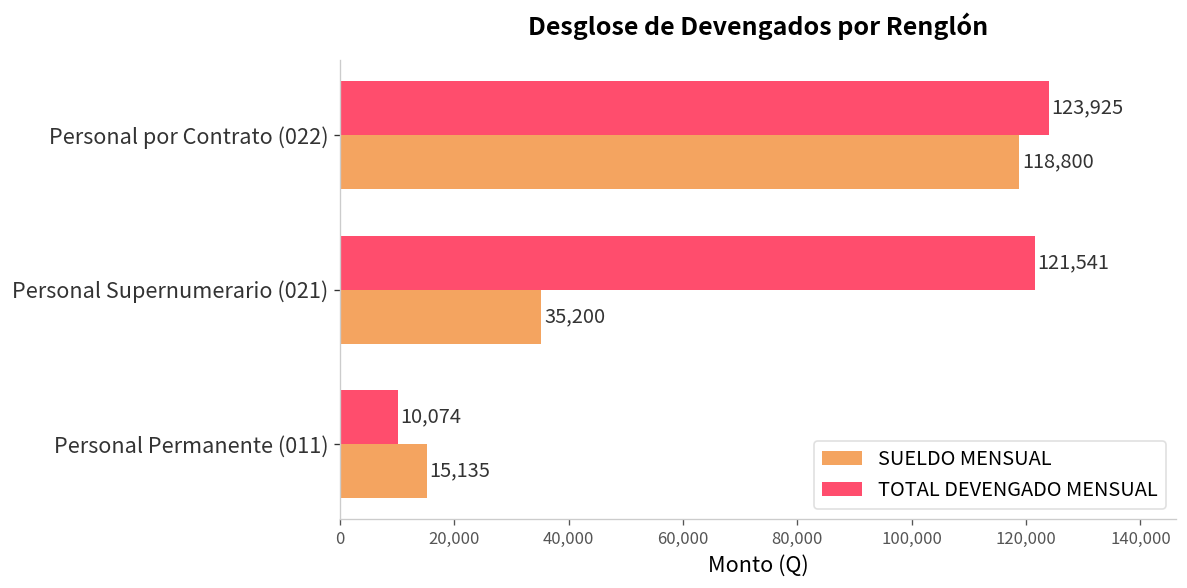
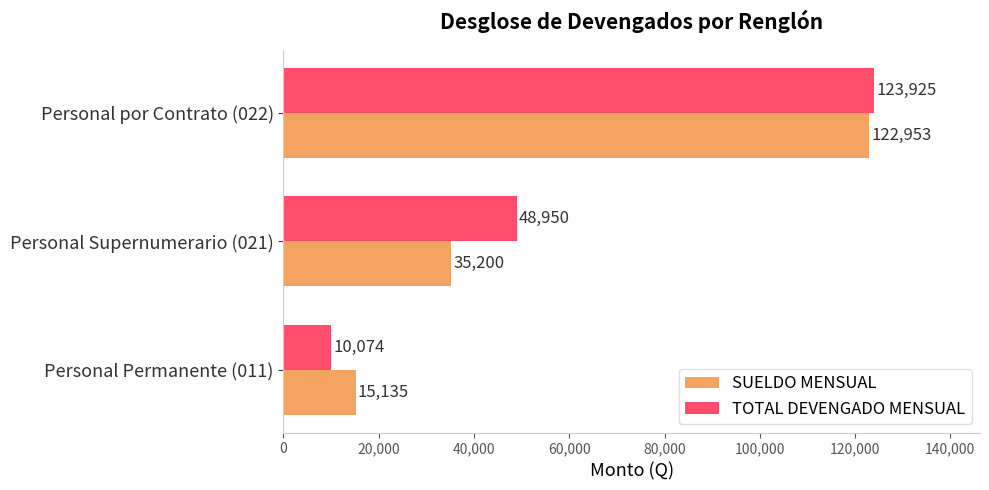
SUELDO MENSUAL, Personal por Contrato (022): 118,800 -> 122,953
TOTAL DEVENGADO MENSUAL, Personal Supernumerario (021): 121,541 -> 48,950
